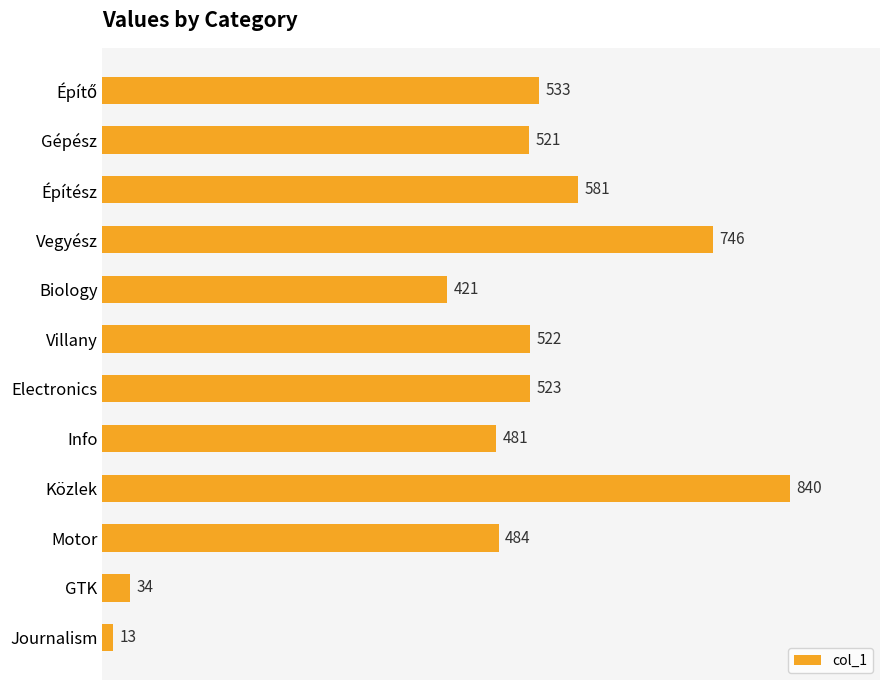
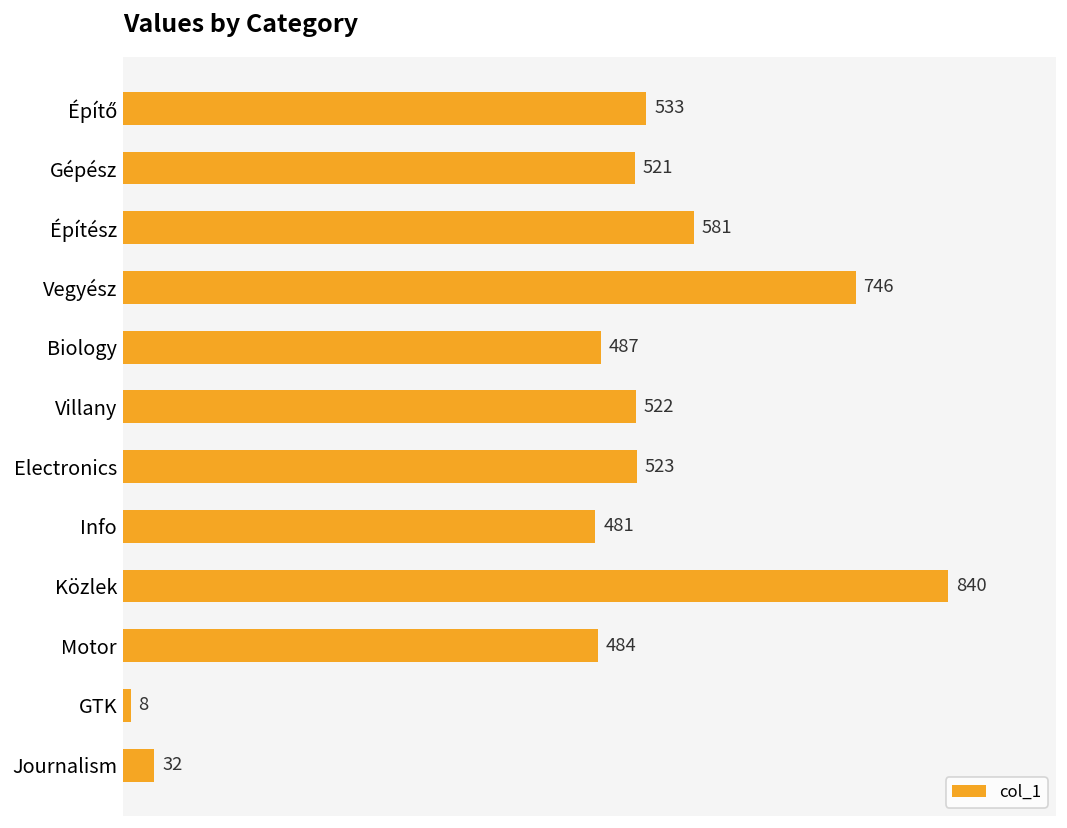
Biology: 421 -> 487
GTK: 34 -> 8
Journalism: 13 -> 32
